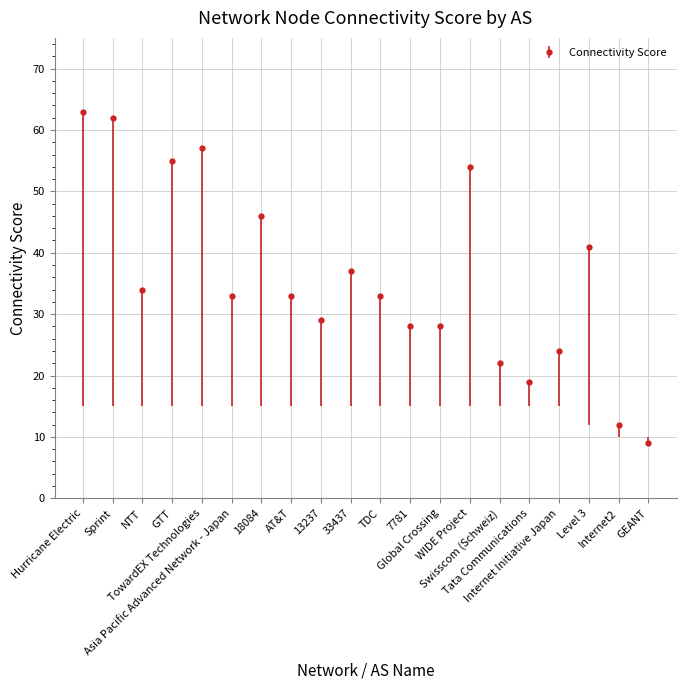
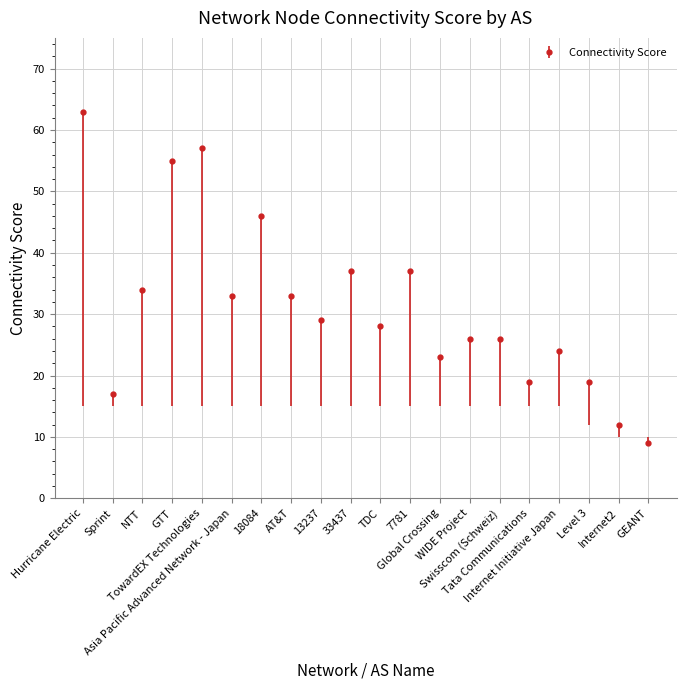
Sprint: 62 -> 17
TDC: 33 -> 28
7781: 28 -> 37
Global Crossing: 28 -> 23
WIDE Project: 54 -> 26
Swisscom (Schweiz): 22 -> 26
Level 3: 41 -> 19
